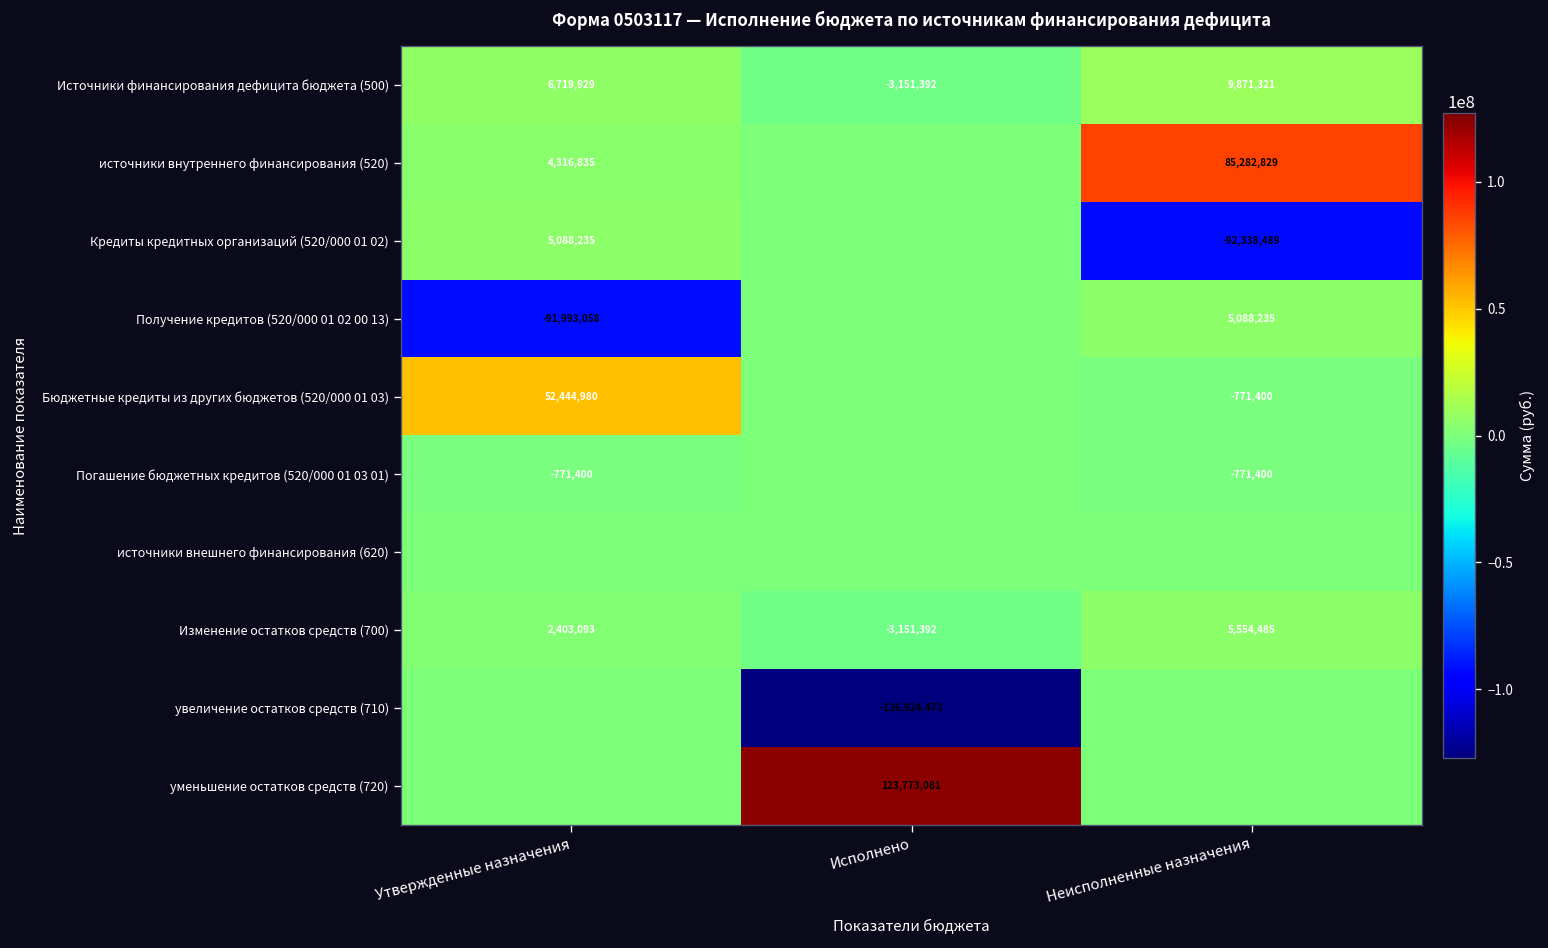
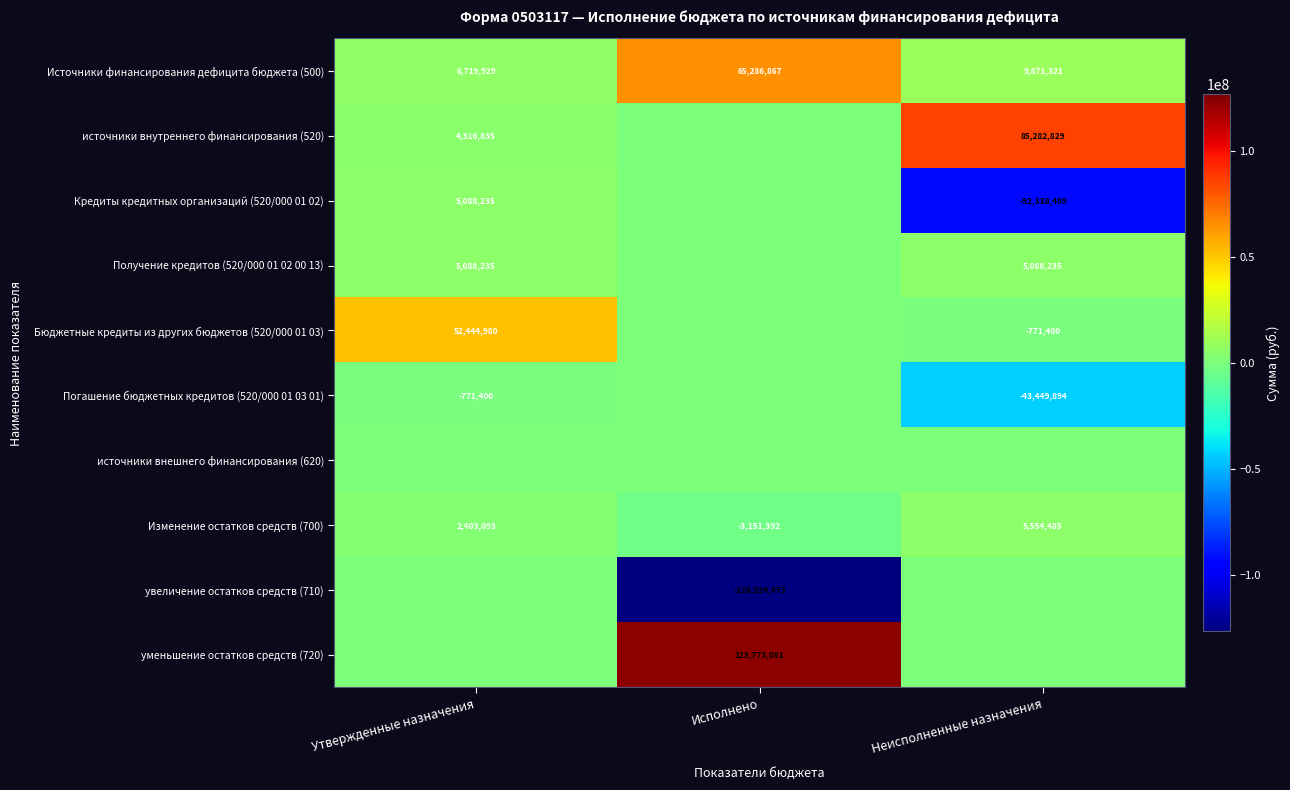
Источники финансирования дефицита бюджета (500), Исполнено: -3,151,392 -> 65,286,867
Получение кредитов (520/000 01 02 00 13), Утвержденные назначения: -91,993,058 -> 5,088,235
Погашение бюджетных кредитов (520/000 01 03 01), Неисполненные назначения: -771,400 -> -43,449,894
